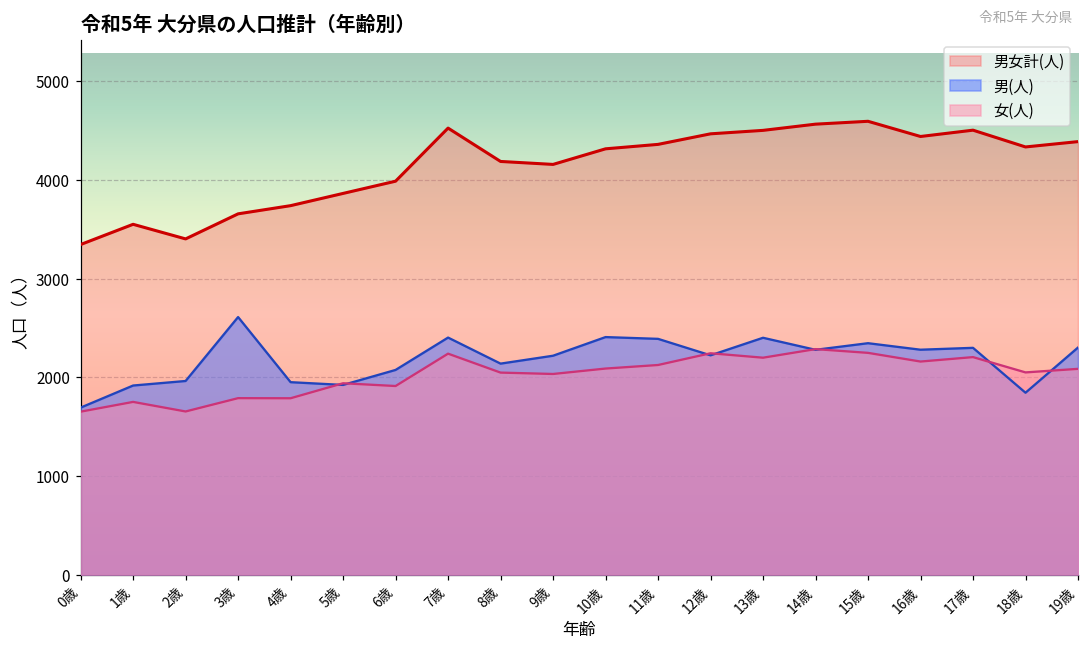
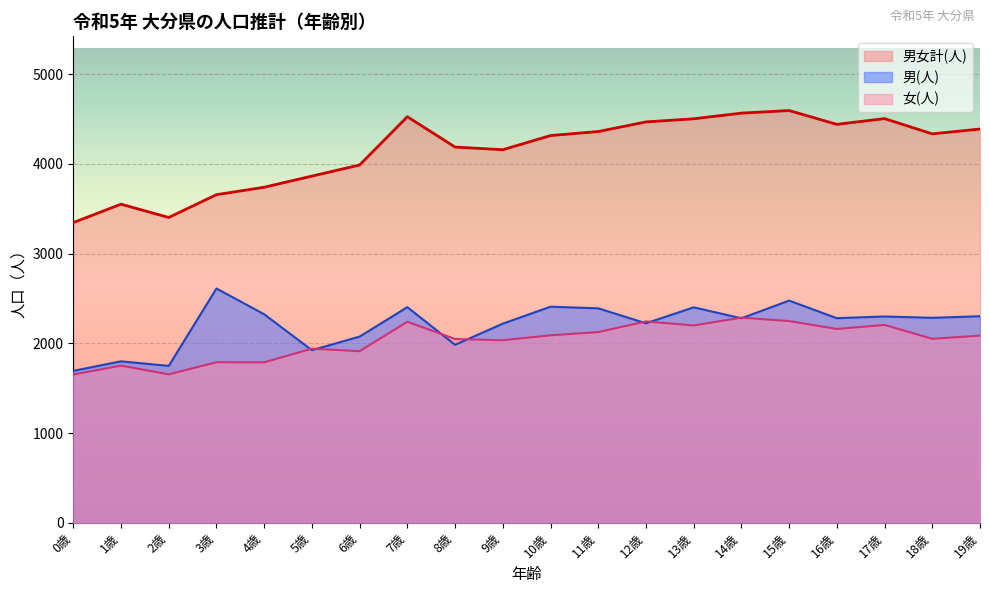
男(人), 1歳: 1900 -> 1800
男(人), 2歳: 2000 -> 1700
男(人), 4歳: 2000 -> 2300
男(人), 8歳: 2100 -> 2000
男(人), 15歳: 2300 -> 2500
男(人), 18歳: 1800 -> 2300
